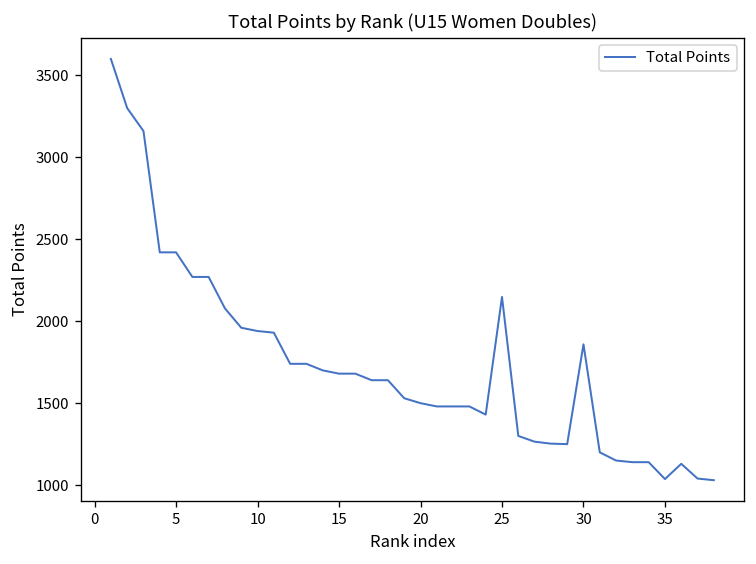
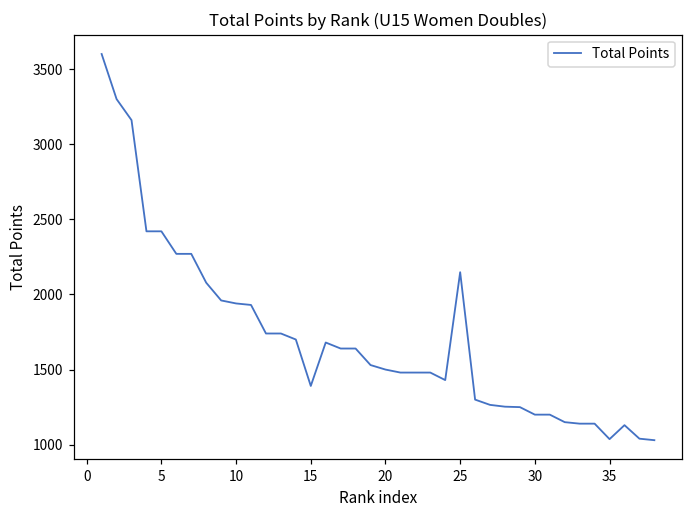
15: 1680 -> 1390
30: 1860 -> 1200
